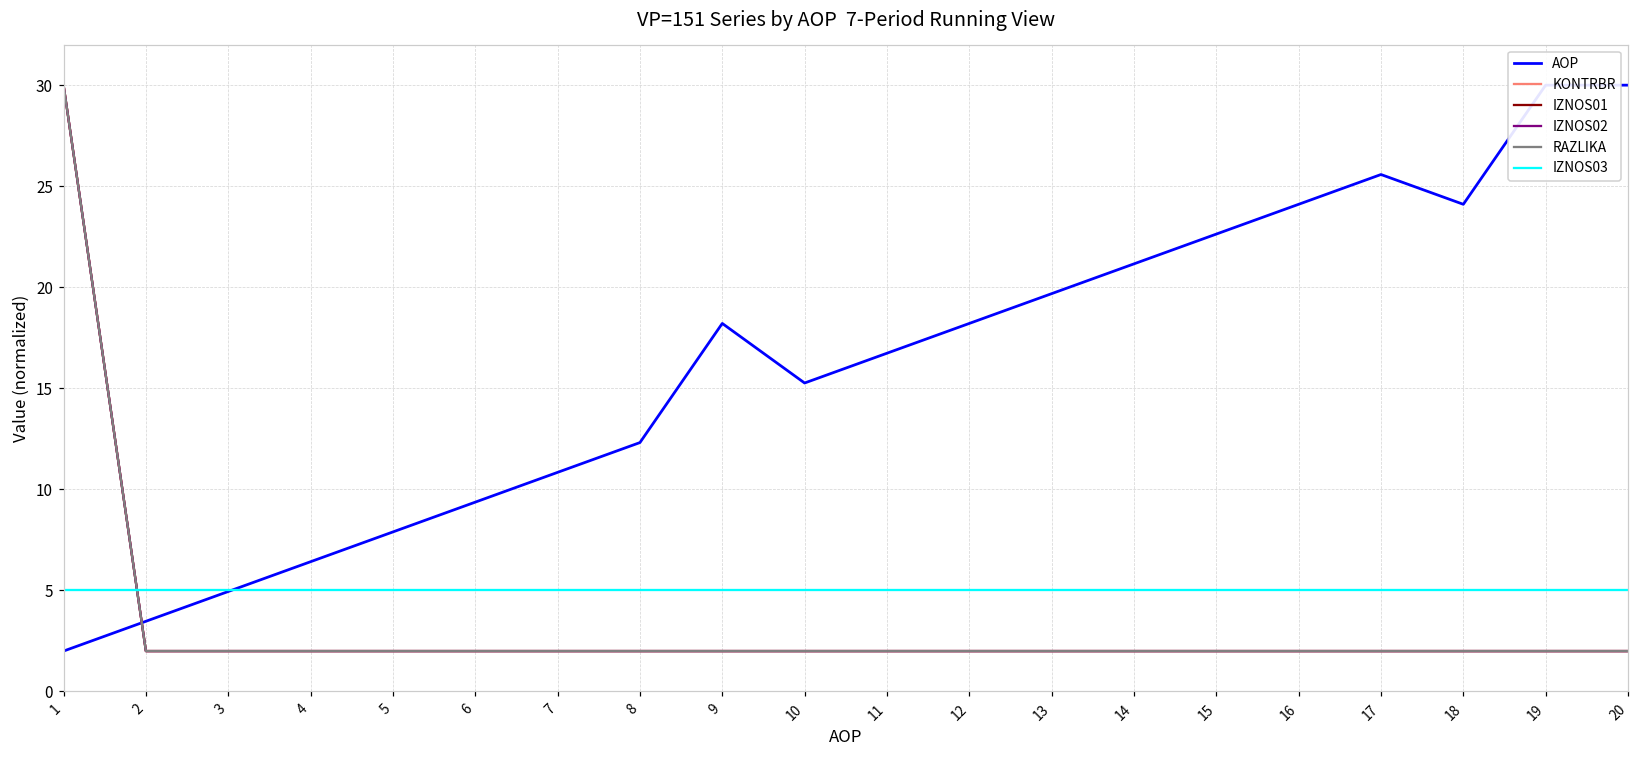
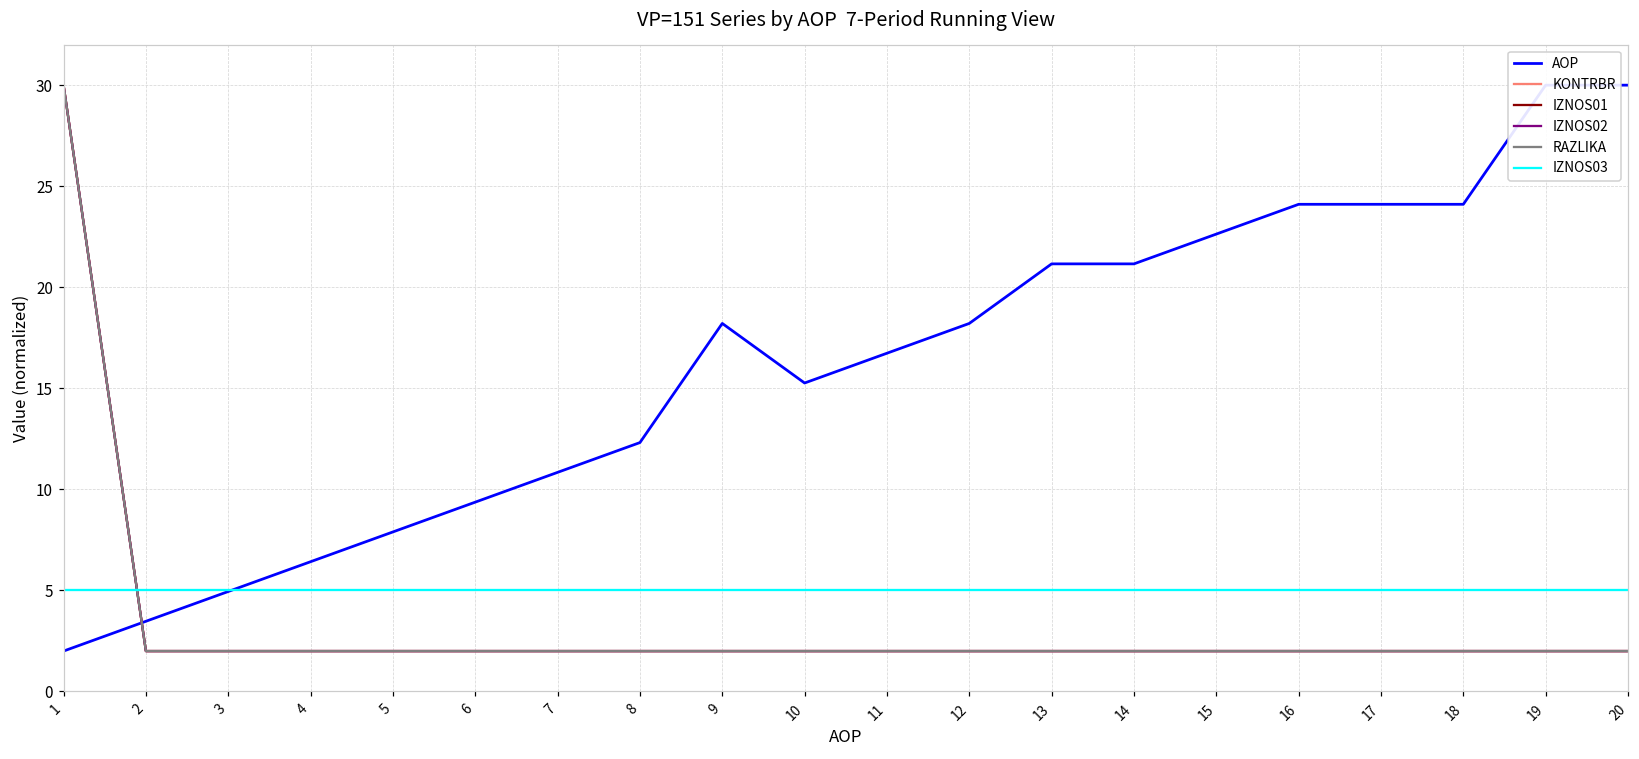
AOP, 13: 19.7 -> 21.2
AOP, 17: 25.6 -> 24.1
